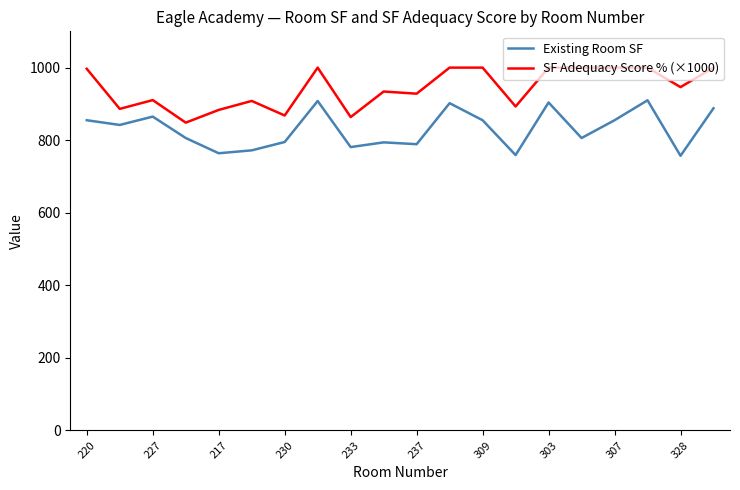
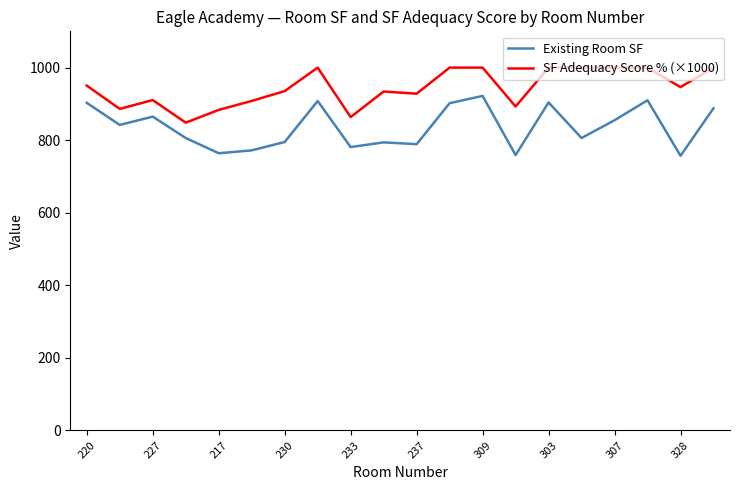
Existing Room SF, 220: 860 -> 900
SF Adequacy Score % (×1000), 220: 1000 -> 950
SF Adequacy Score % (×1000), 230: 870 -> 940
Existing Room SF, 309: 860 -> 920
